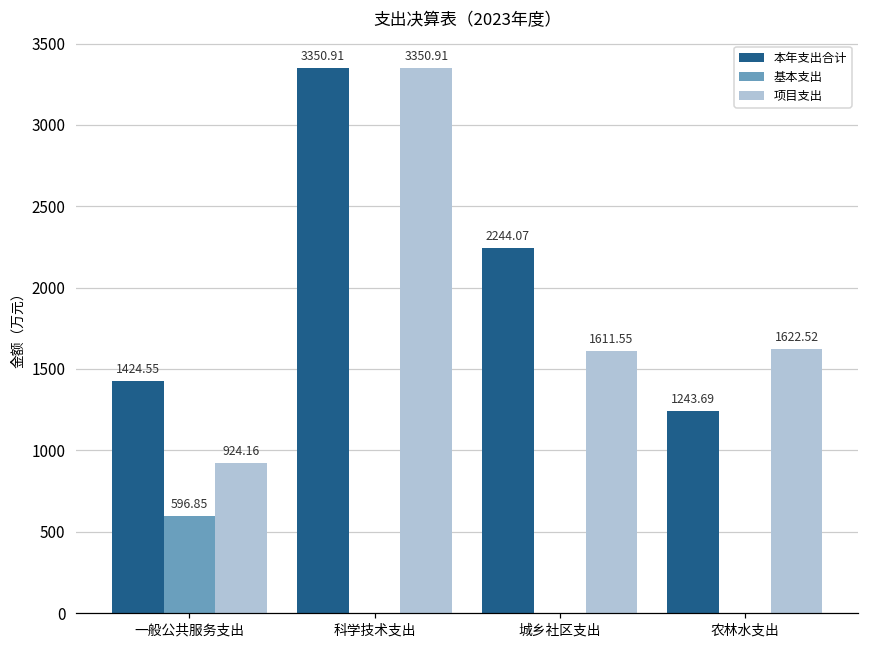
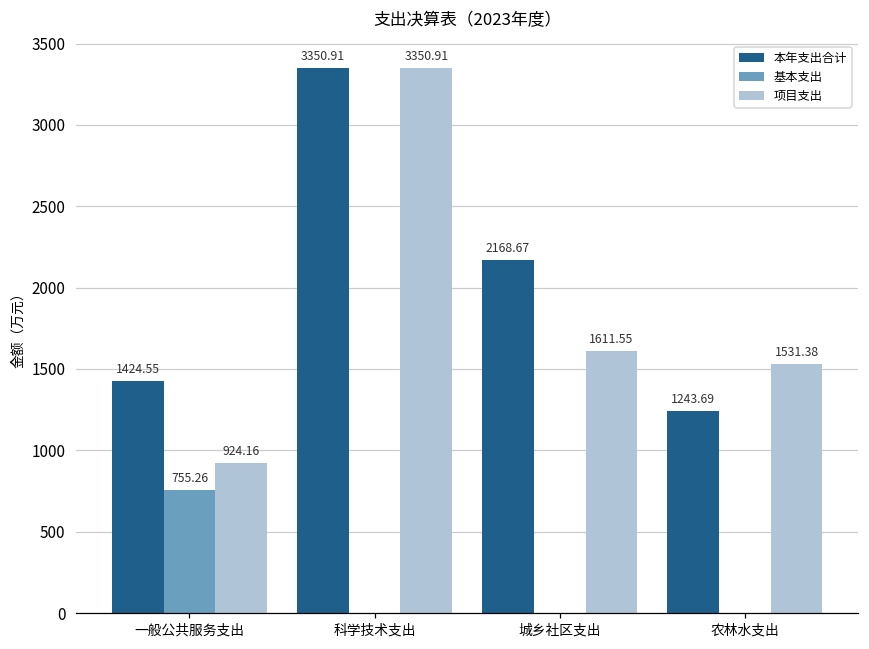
基本支出, 一般公共服务支出: 596.85 -> 755.26
本年支出合计, 城乡社区支出: 2244.07 -> 2168.67
项目支出, 农林水支出: 1622.52 -> 1531.38
